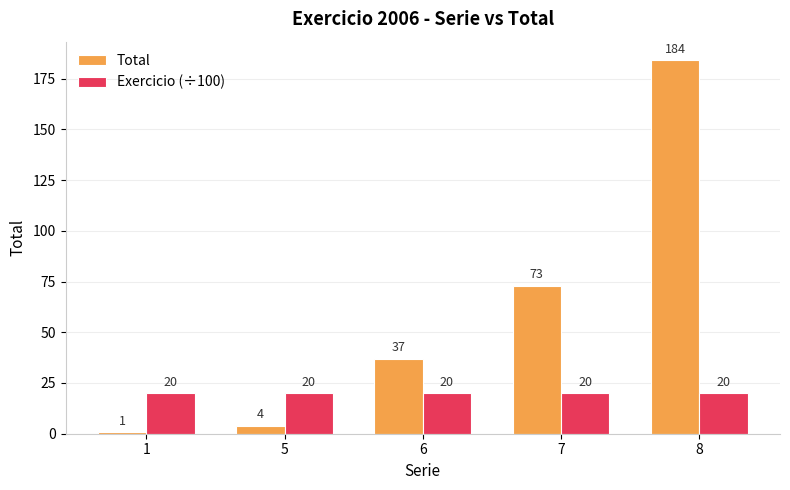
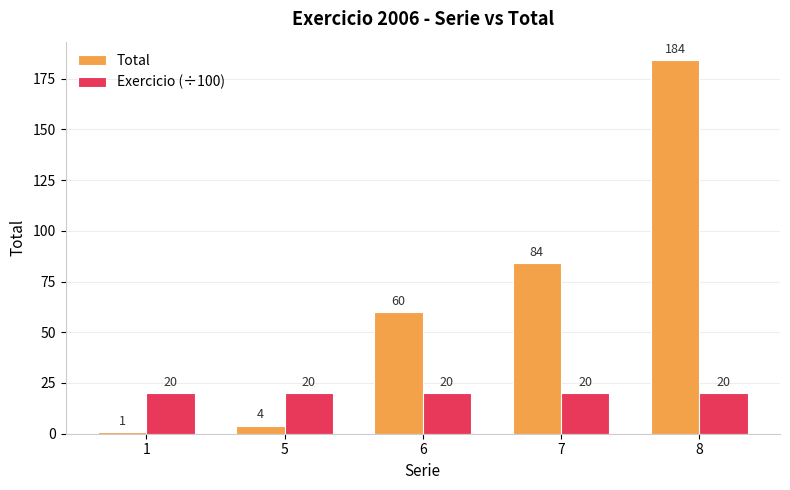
Total, 6: 37 -> 60
Total, 7: 73 -> 84
